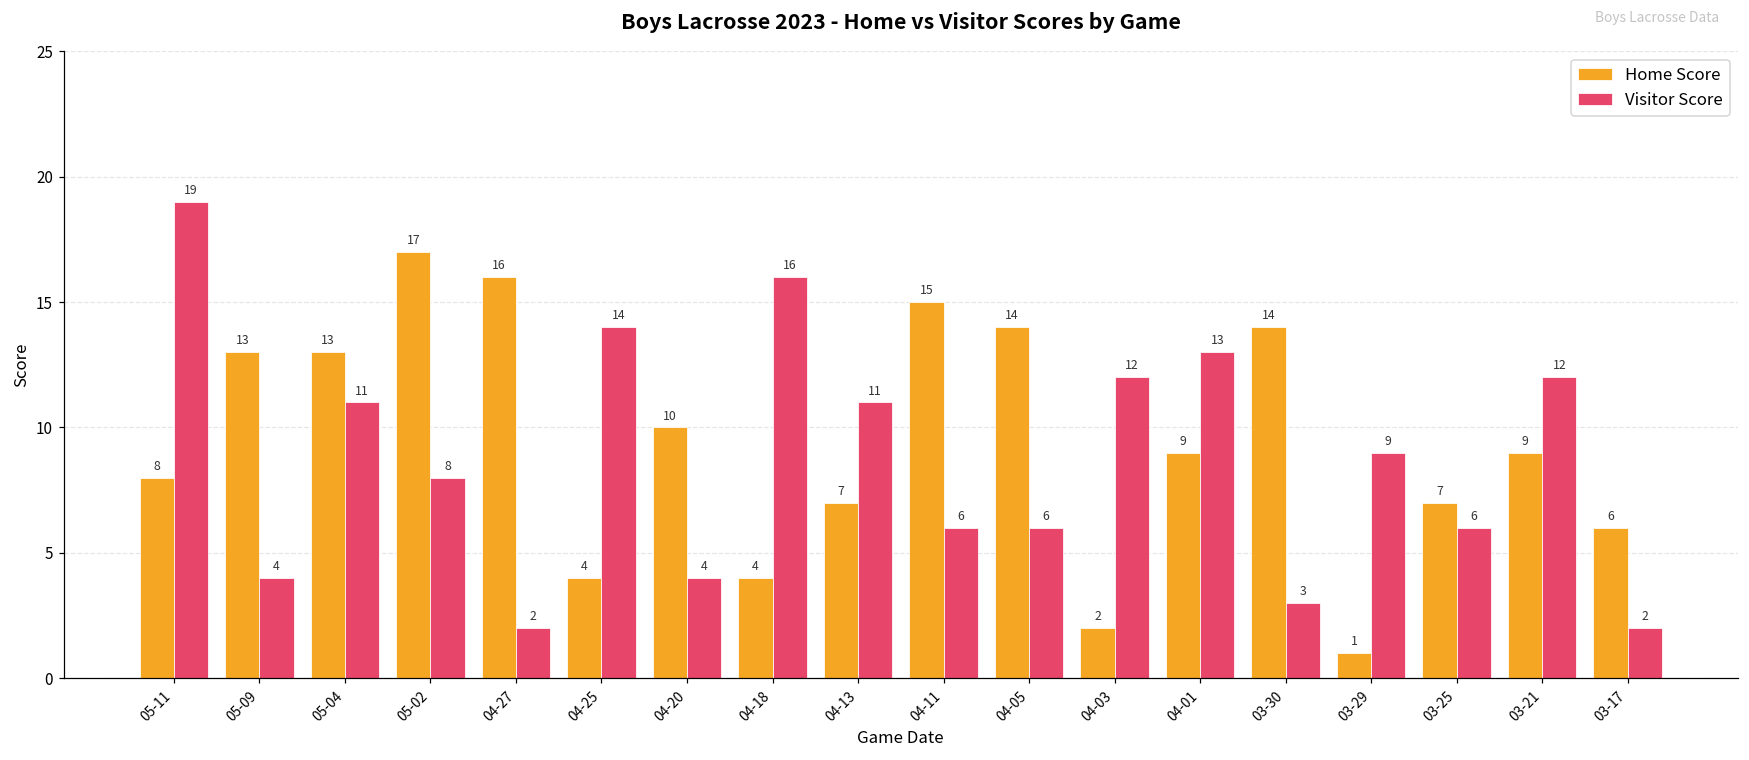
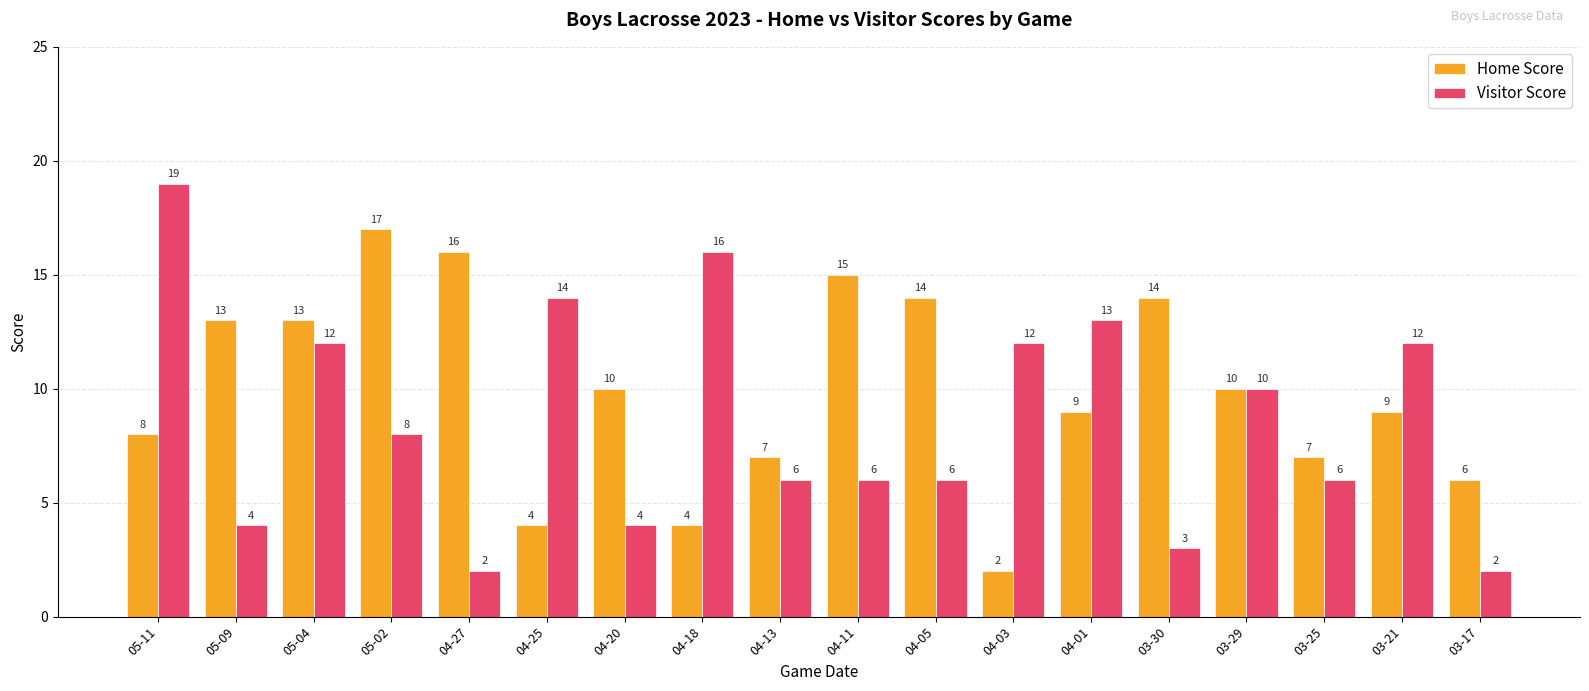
Visitor Score, 05-04: 11 -> 12
Visitor Score, 04-13: 11 -> 6
Home Score, 03-29: 1 -> 10
Visitor Score, 03-29: 9 -> 10
